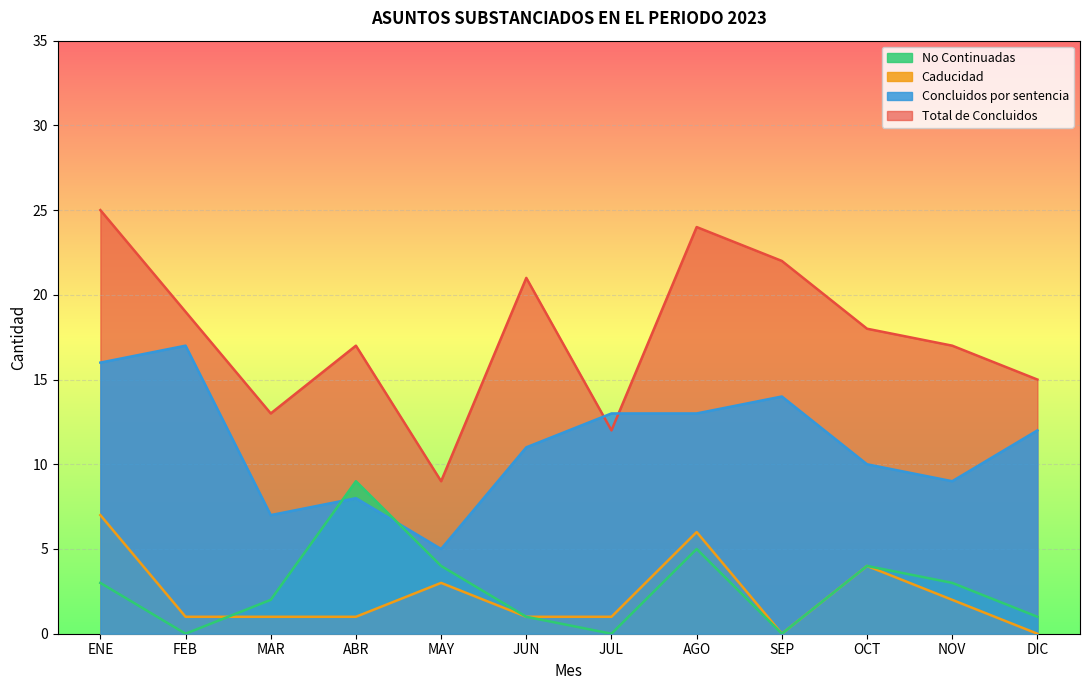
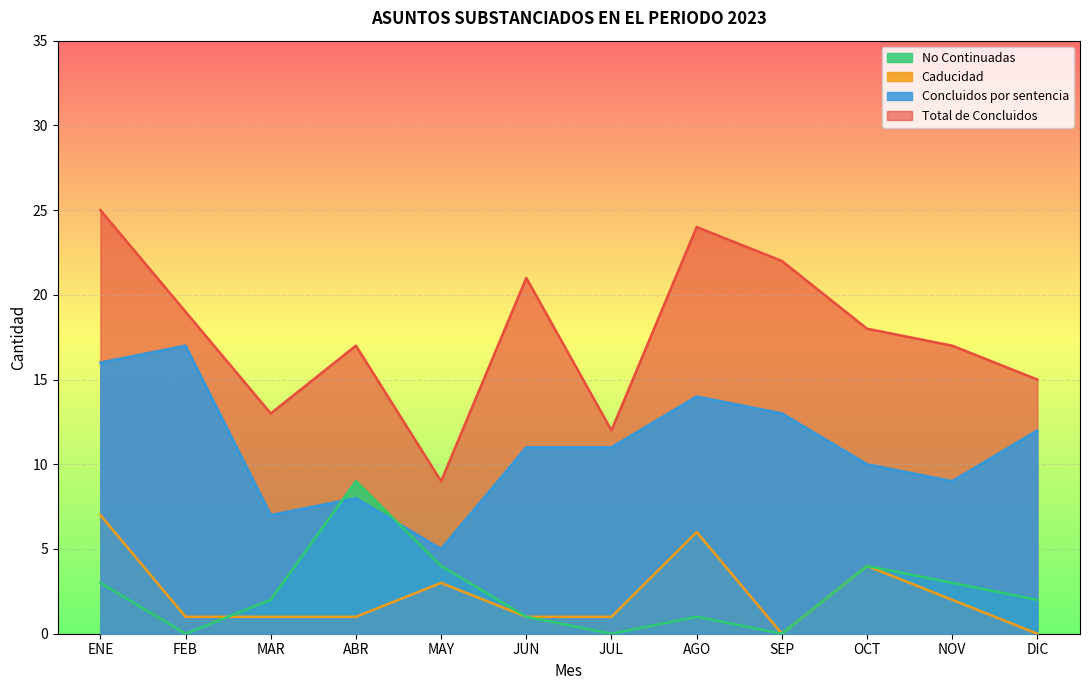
Concluidos por sentencia, JUL: 13 -> 11
No Continuadas, AGO: 5 -> 1
Concluidos por sentencia, AGO: 13 -> 14
Concluidos por sentencia, SEP: 14 -> 13
No Continuadas, DIC: 1 -> 2
